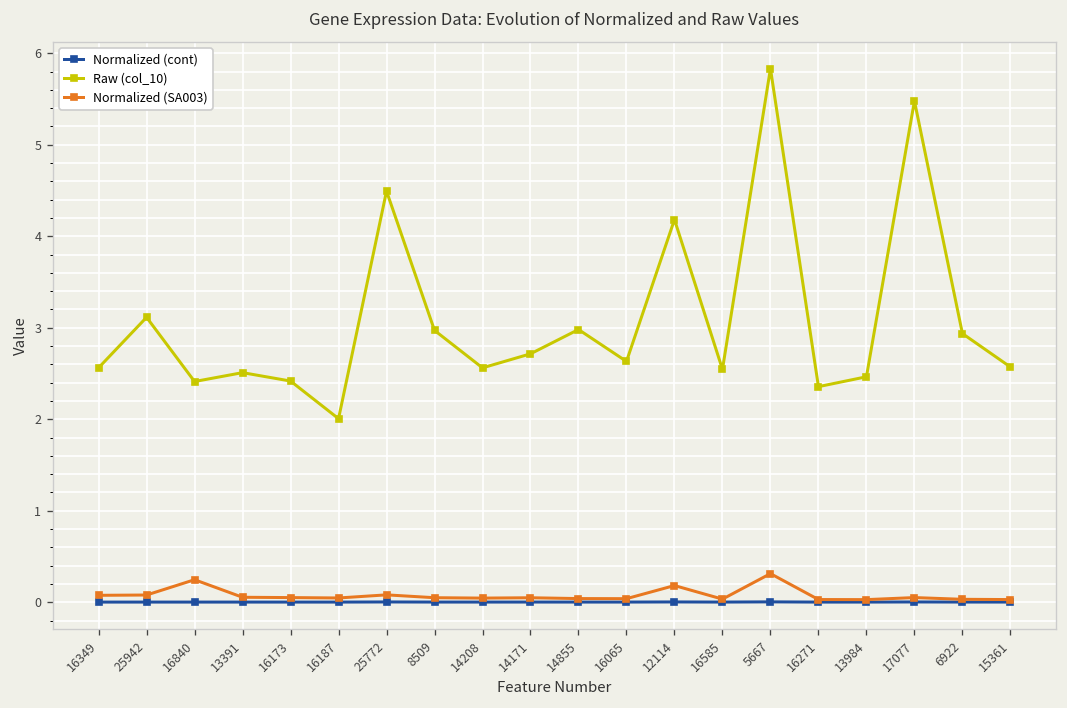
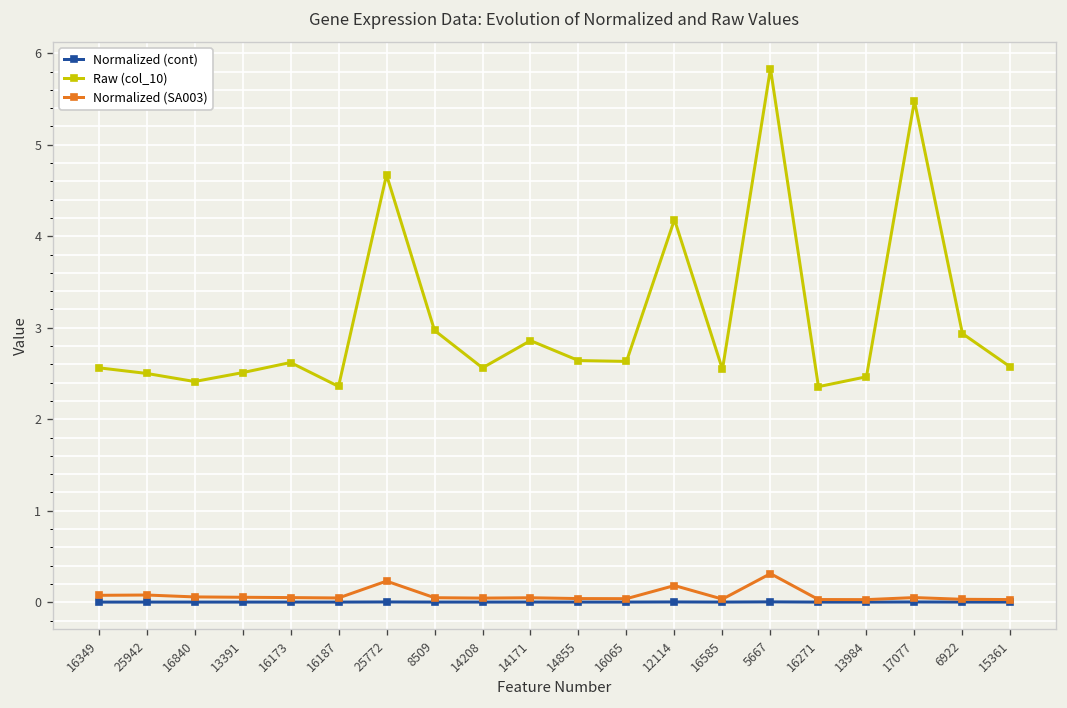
Raw (col_10), 25942: 3.1 -> 2.5
Normalized (SA003), 16840: 0.2 -> 0.1
Raw (col_10), 16173: 2.4 -> 2.6
Raw (col_10), 16187: 2.0 -> 2.4
Raw (col_10), 25772: 4.5 -> 4.7
Normalized (SA003), 25772: 0.1 -> 0.2
Raw (col_10), 14171: 2.7 -> 2.9
Raw (col_10), 14855: 3.0 -> 2.6
